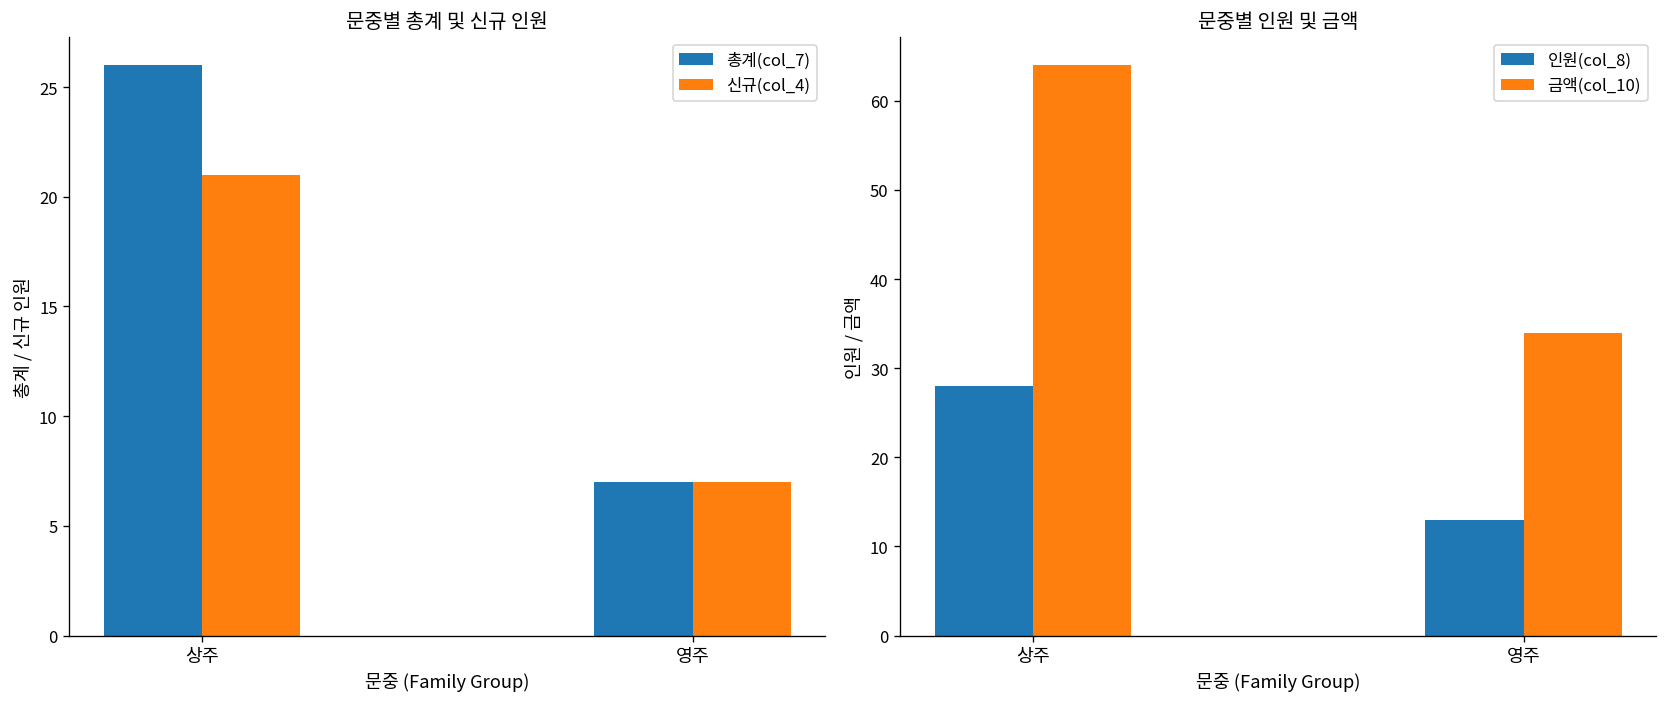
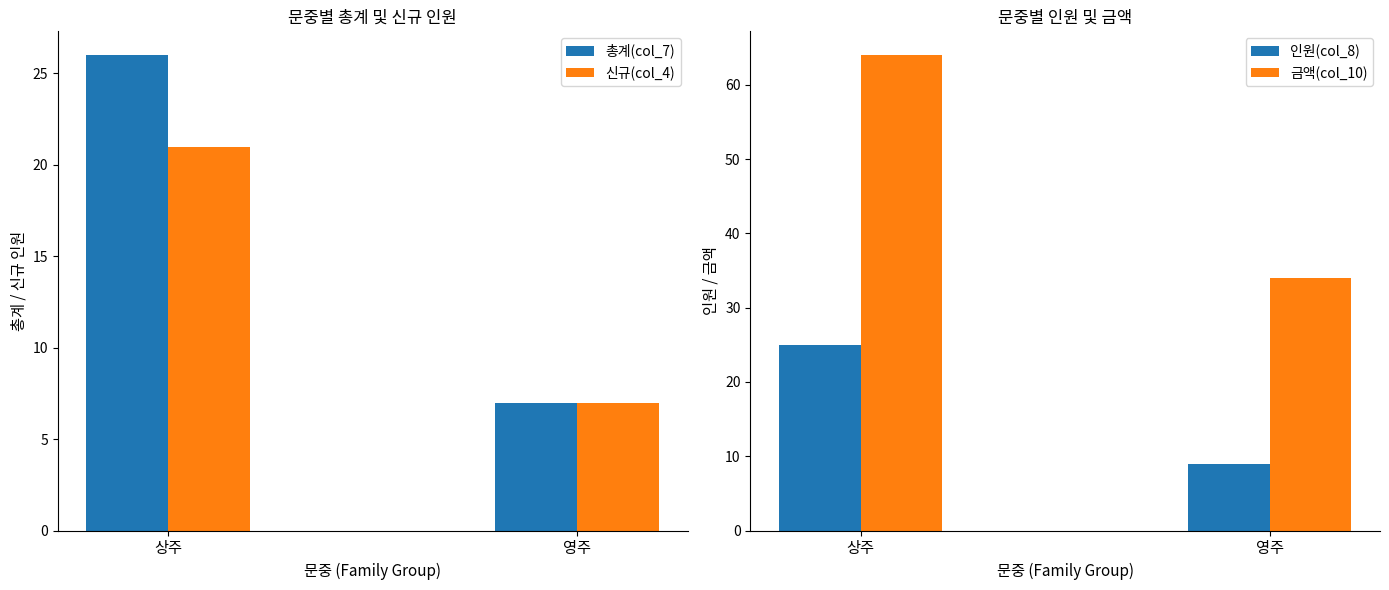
문중별 인원 및 금액, 인원(col_8), 상주: 28 -> 25
문중별 인원 및 금액, 인원(col_8), 영주: 13 -> 9
